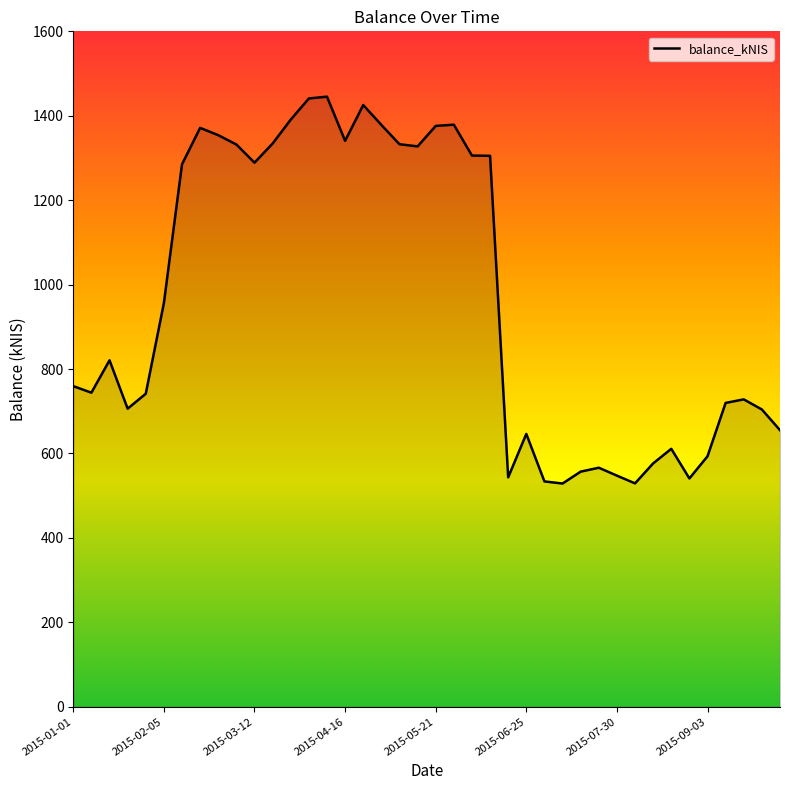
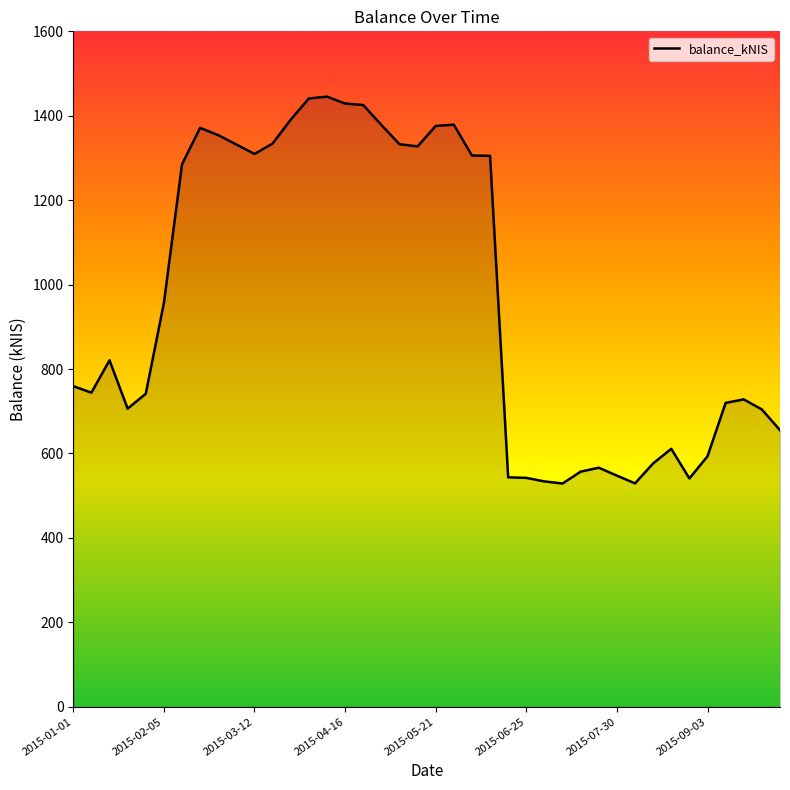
2015-03-12: 1290 -> 1310
2015-04-16: 1340 -> 1430
2015-06-25: 650 -> 540
